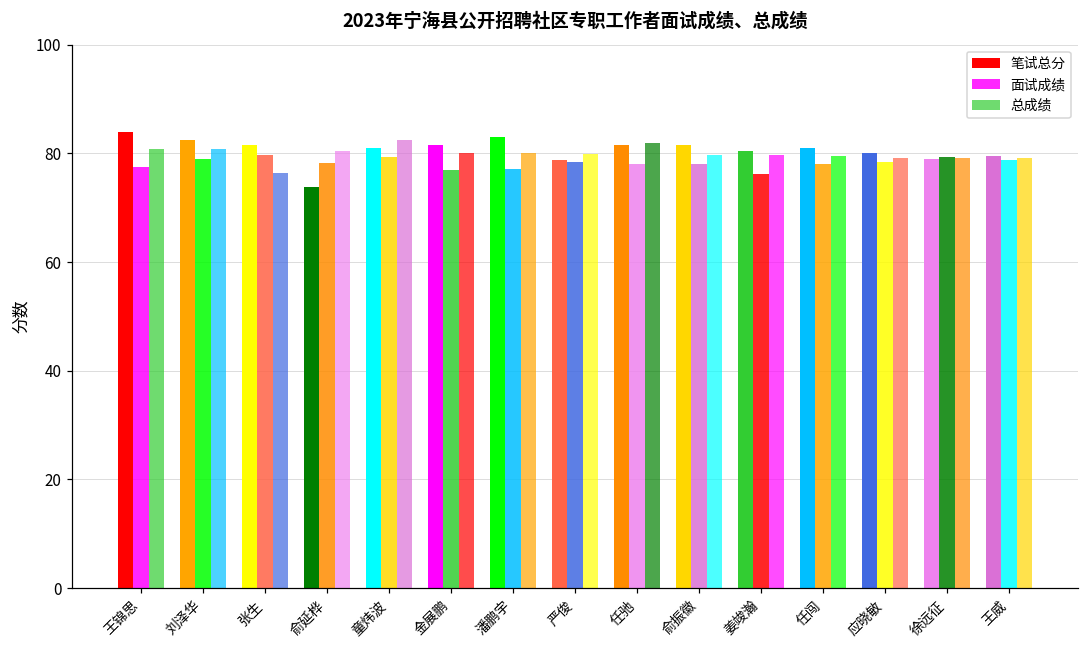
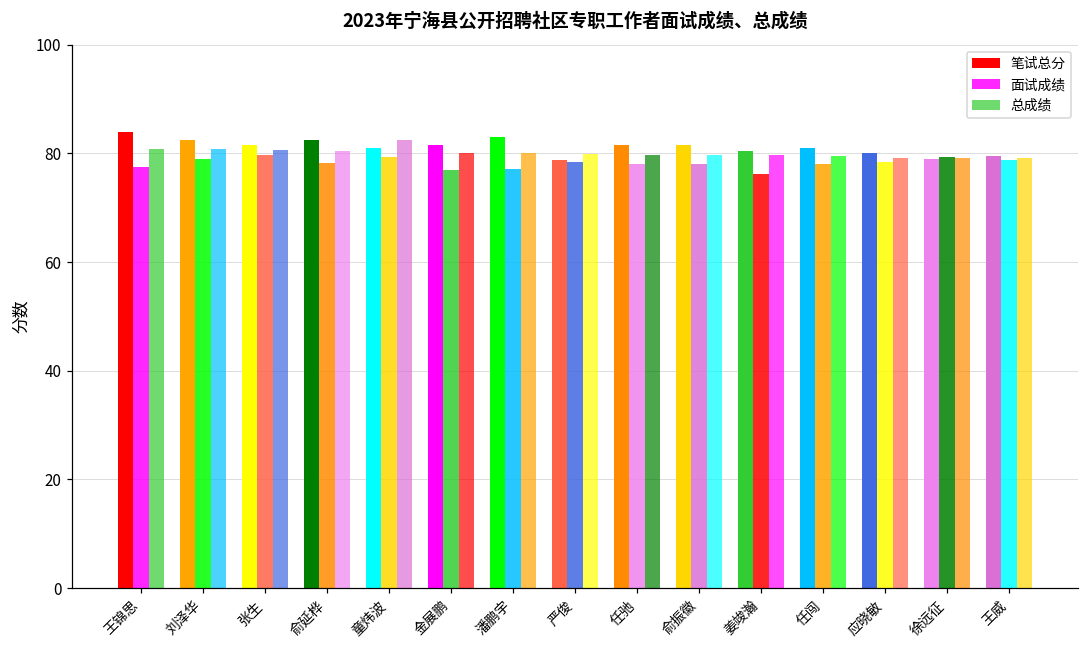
总成绩, 张生: 76 -> 81
笔试总分, 俞延桦: 74 -> 83
总成绩, 任驰: 82 -> 80
